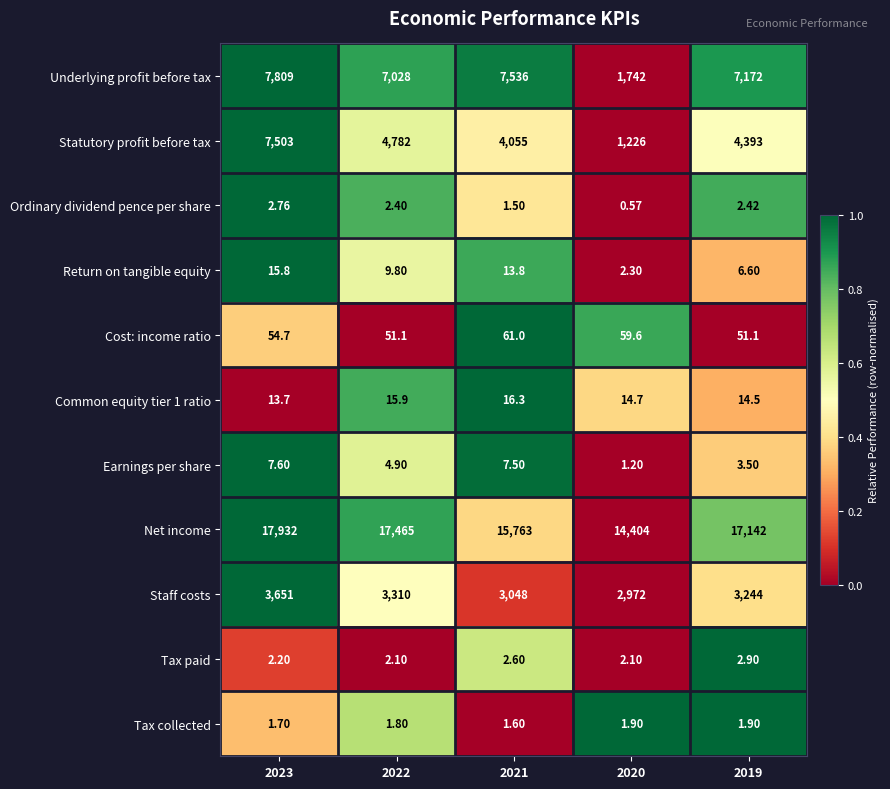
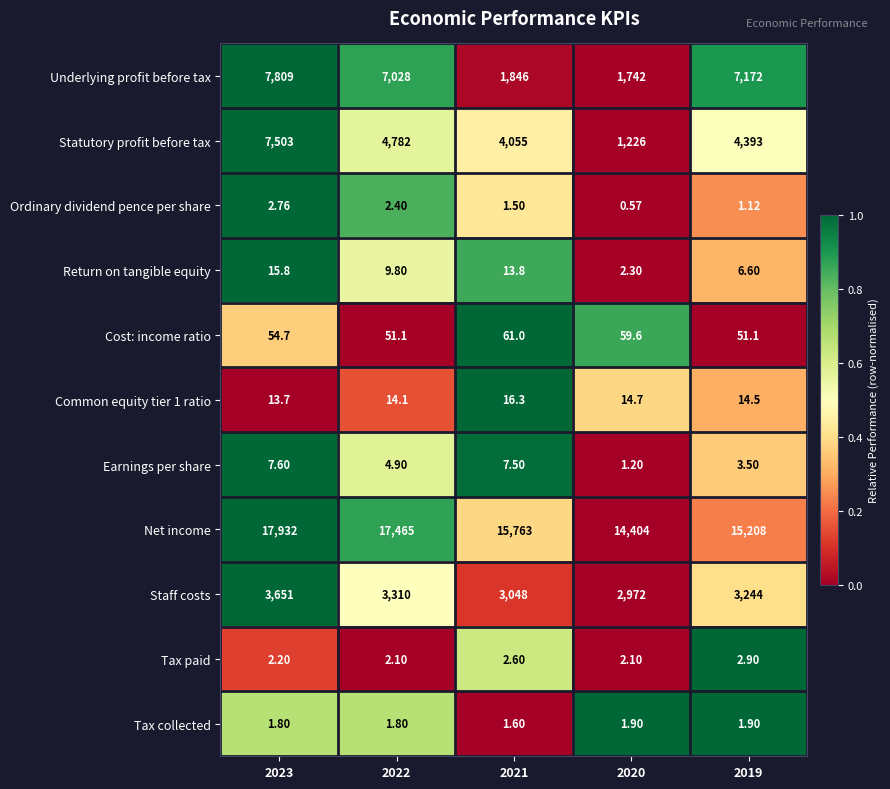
Underlying profit before tax, 2021: 7,536 -> 1,846
Ordinary dividend pence per share, 2019: 2.42 -> 1.12
Common equity tier 1 ratio, 2022: 15.9 -> 14.1
Net income, 2019: 17,142 -> 15,208
Tax collected, 2023: 1.70 -> 1.80
